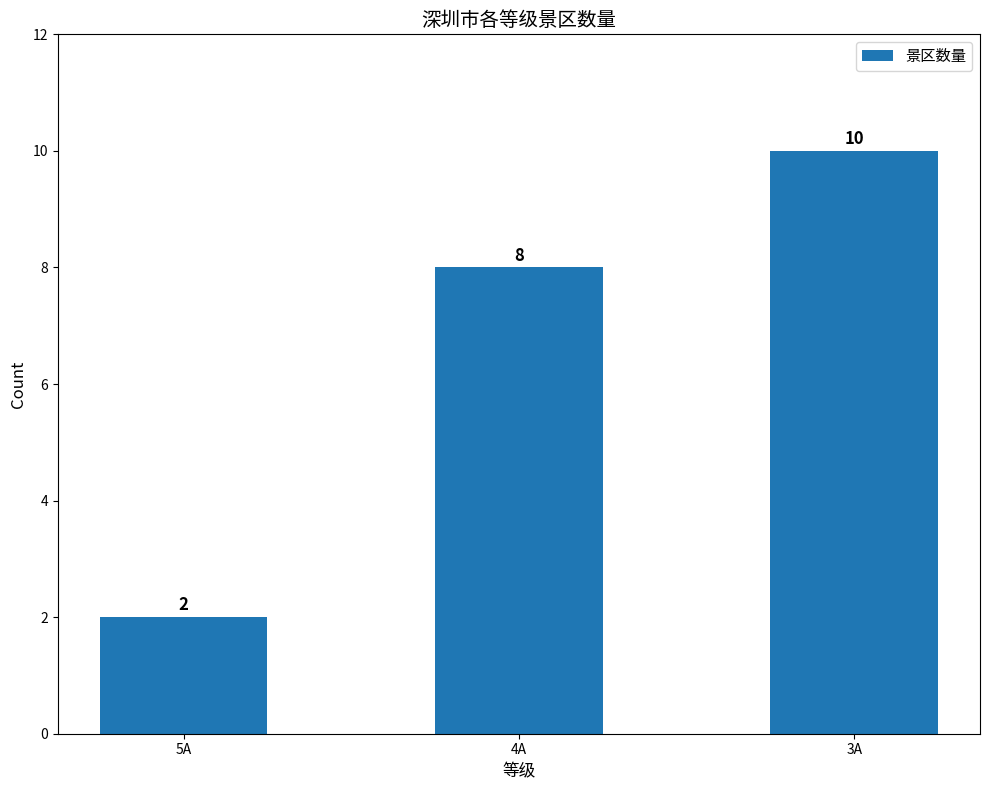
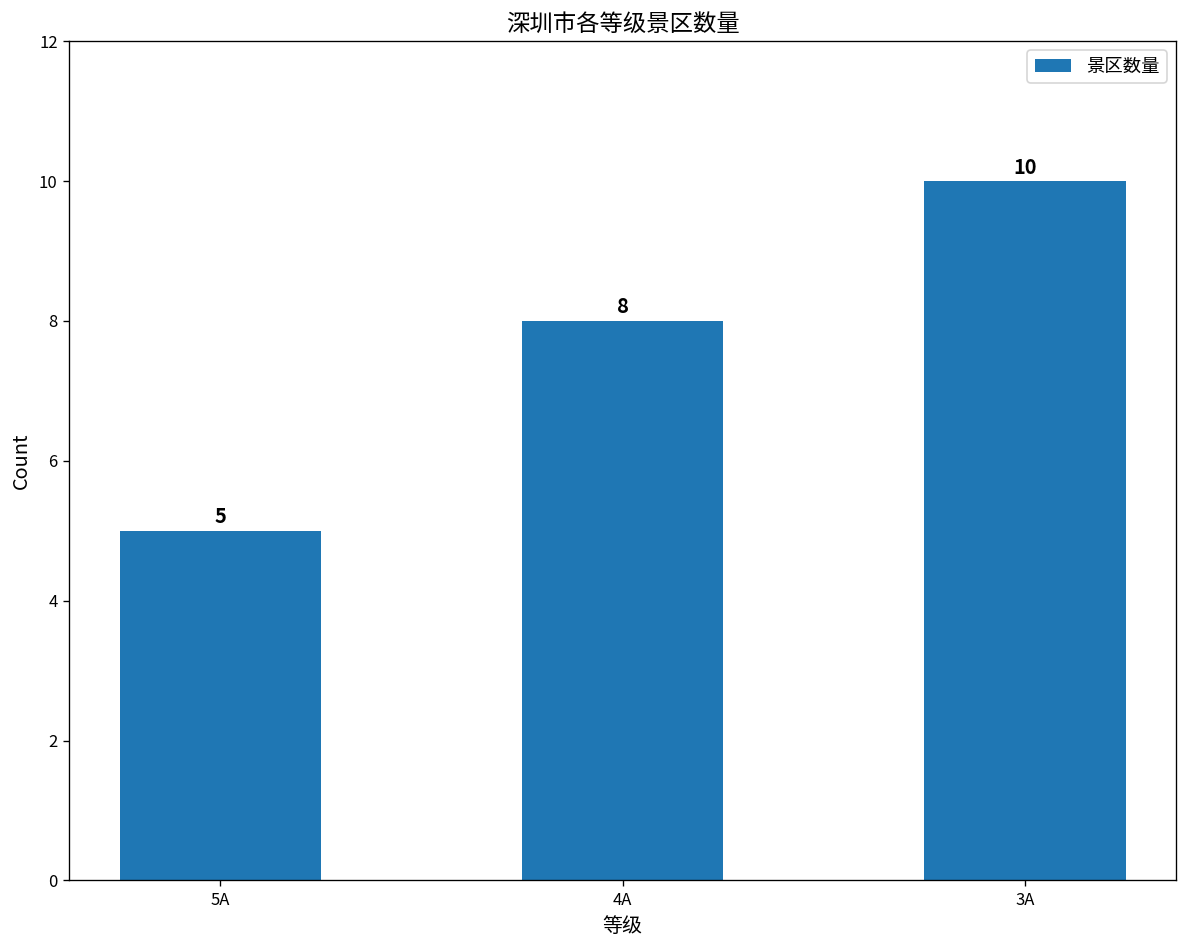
5A: 2 -> 5
